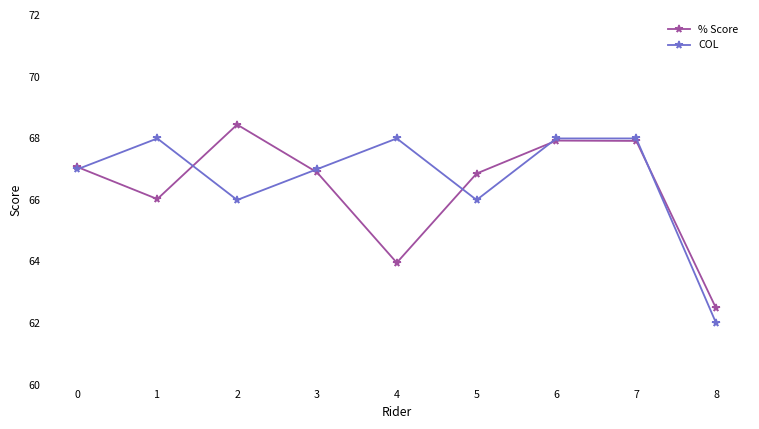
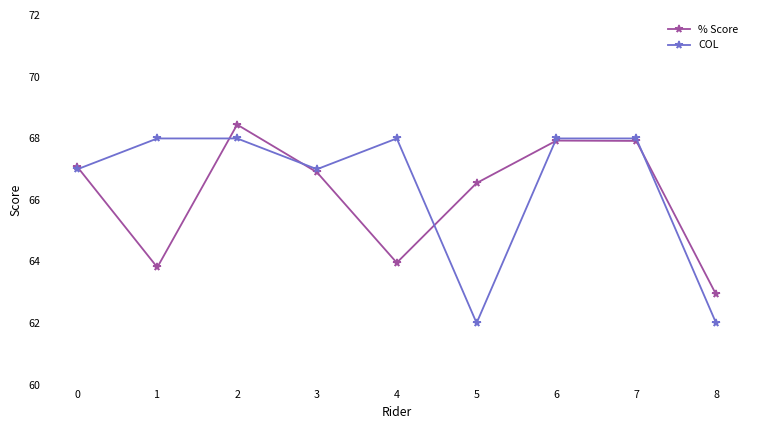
% Score, 1: 66.0 -> 63.8
COL, 2: 66 -> 68
% Score, 5: 66.9 -> 66.6
COL, 5: 66 -> 62
% Score, 8: 62.5 -> 62.9
